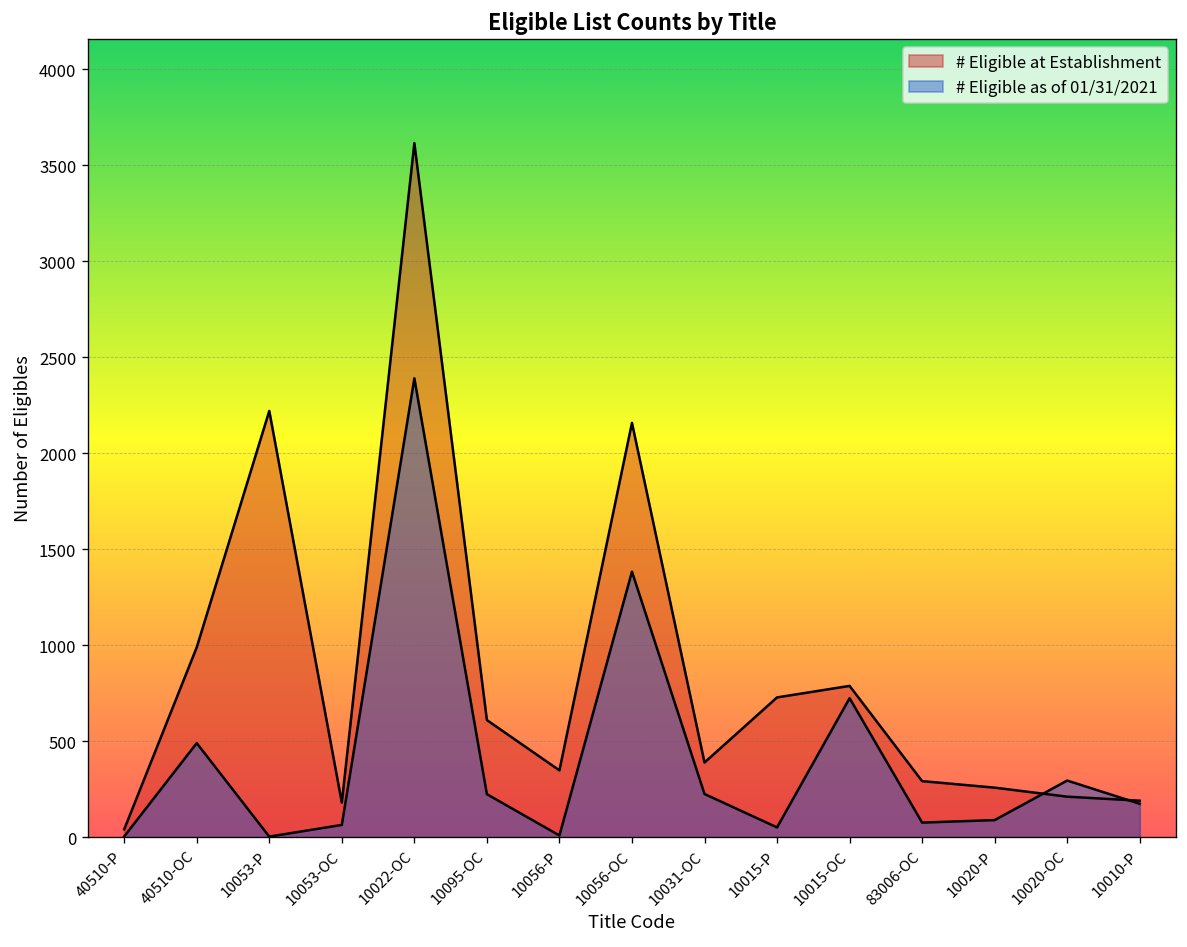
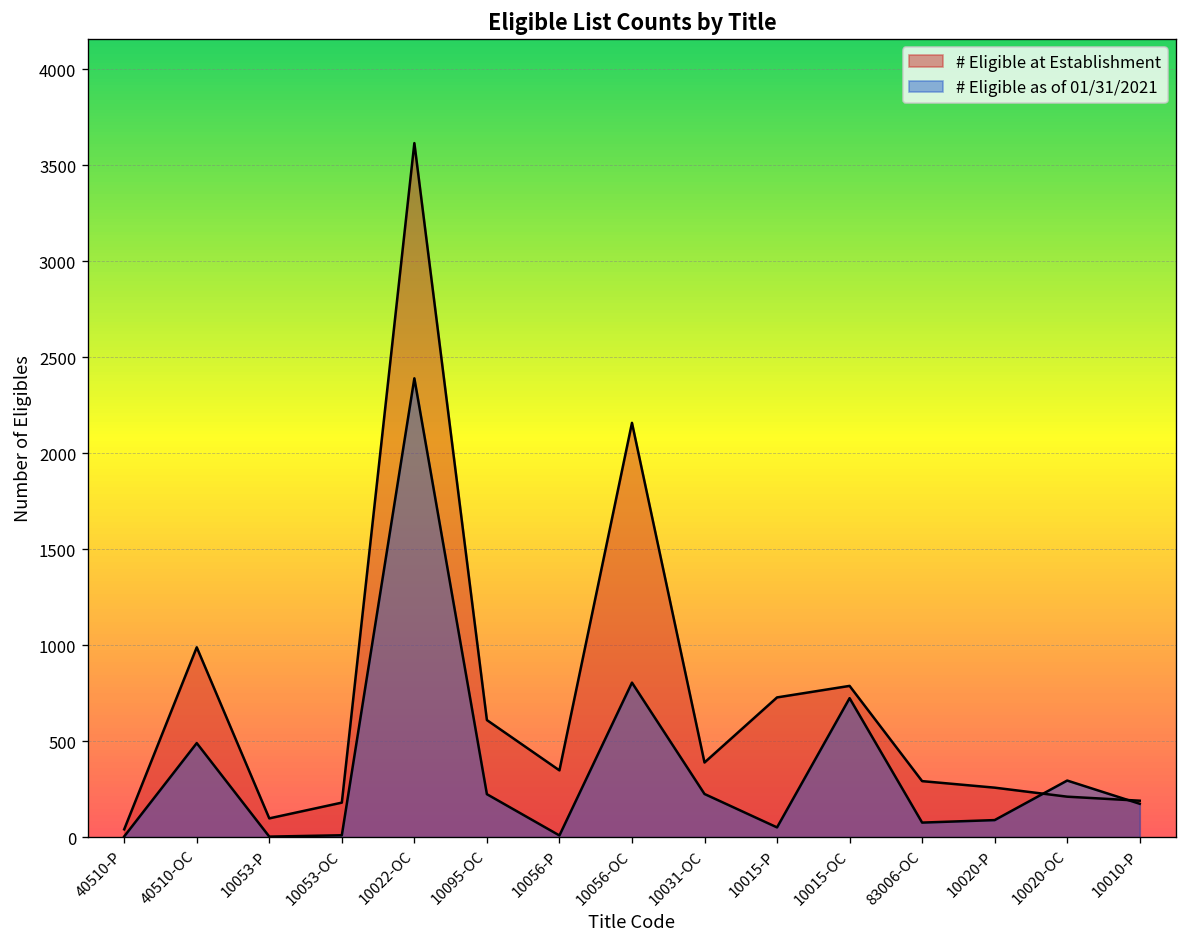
# Eligible at Establishment, 10053-P: 2220 -> 100
# Eligible as of 01/31/2021, 10053-OC: 60 -> 10
# Eligible as of 01/31/2021, 10056-OC: 1380 -> 810
